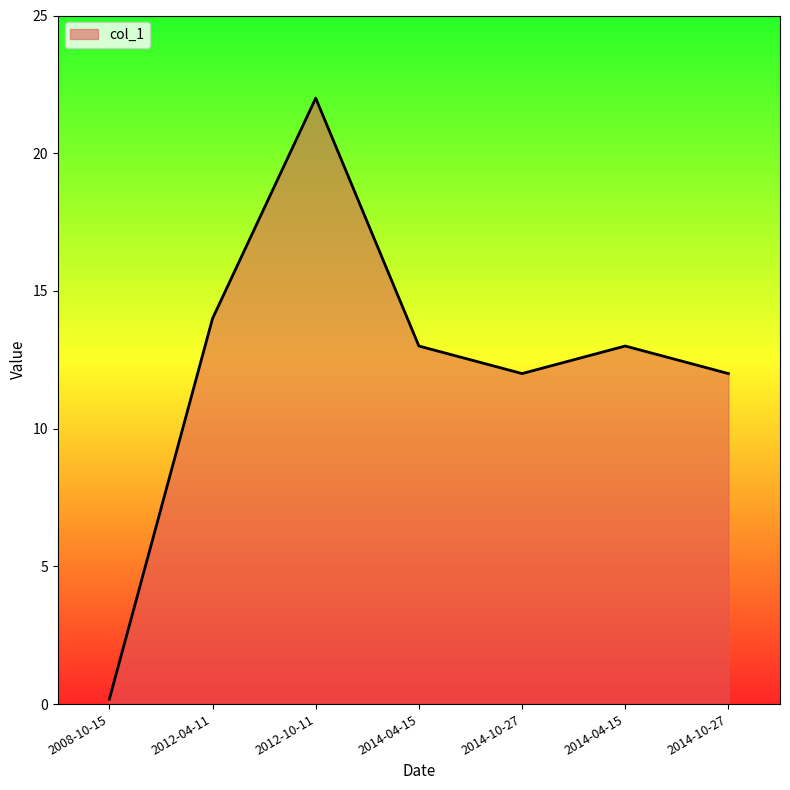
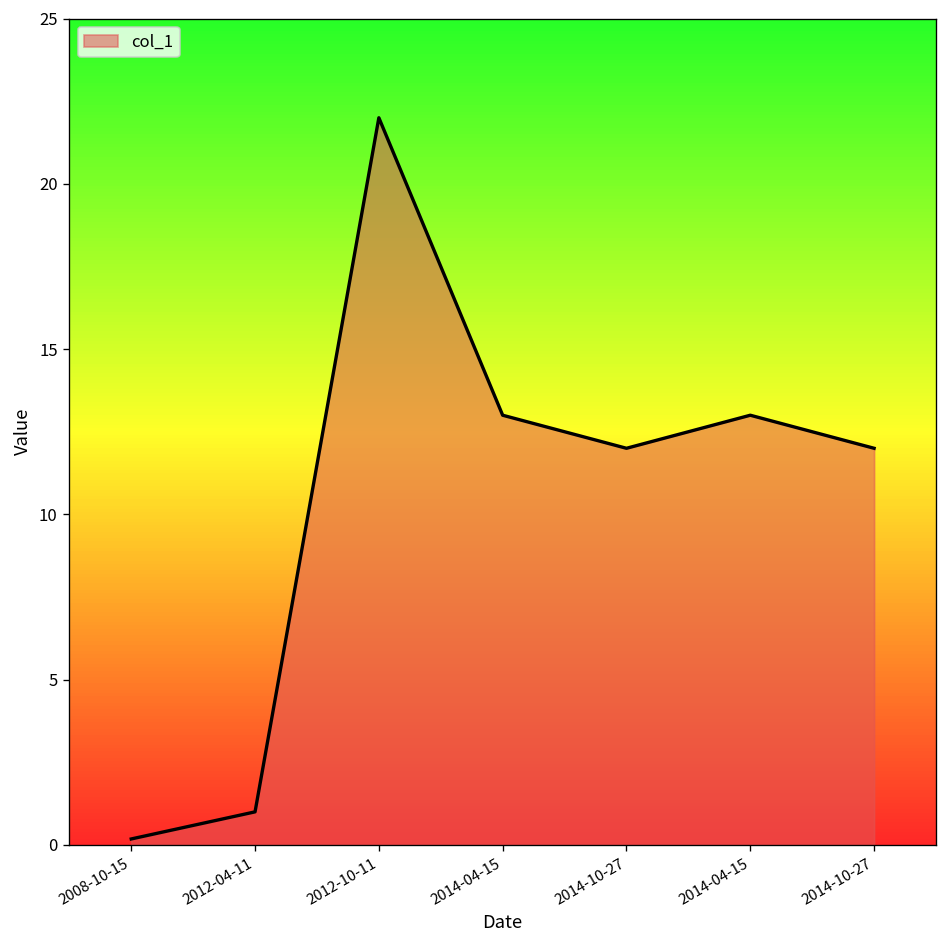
2012-04-11: 14 -> 1
